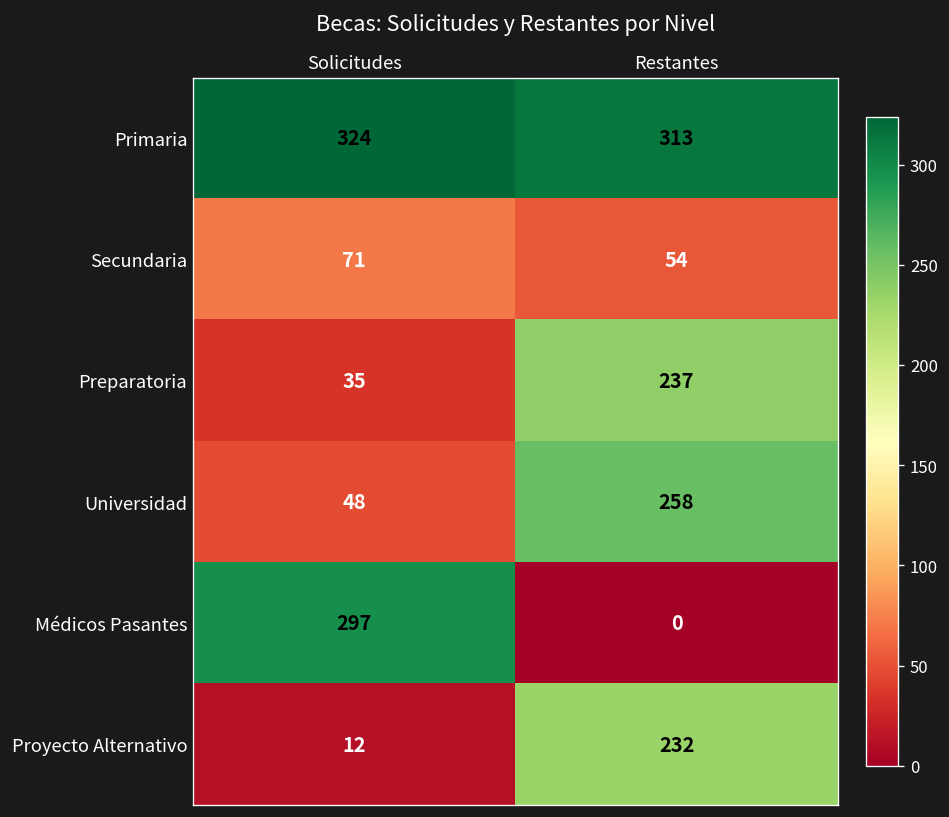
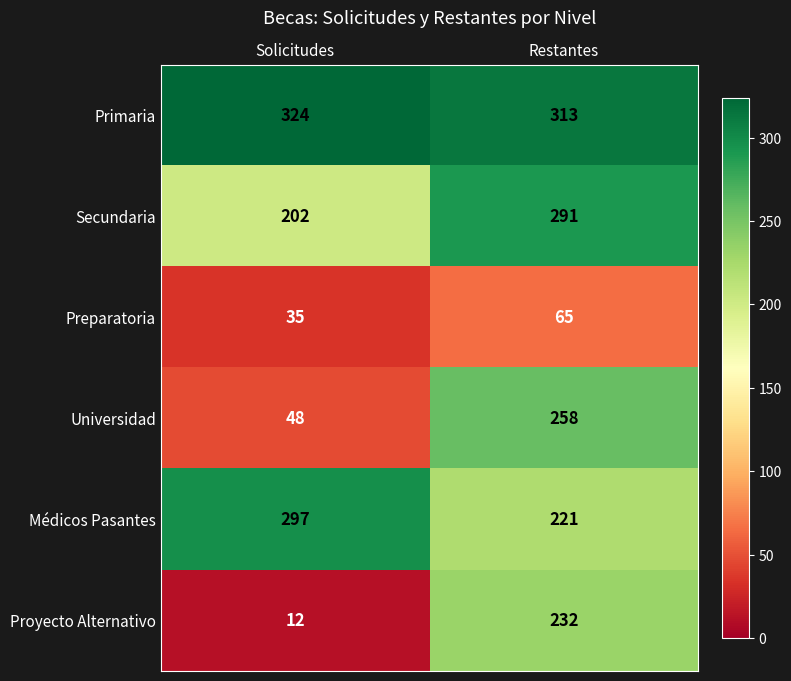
Secundaria, Solicitudes: 71 -> 202
Secundaria, Restantes: 54 -> 291
Preparatoria, Restantes: 237 -> 65
Médicos Pasantes, Restantes: 0 -> 221
